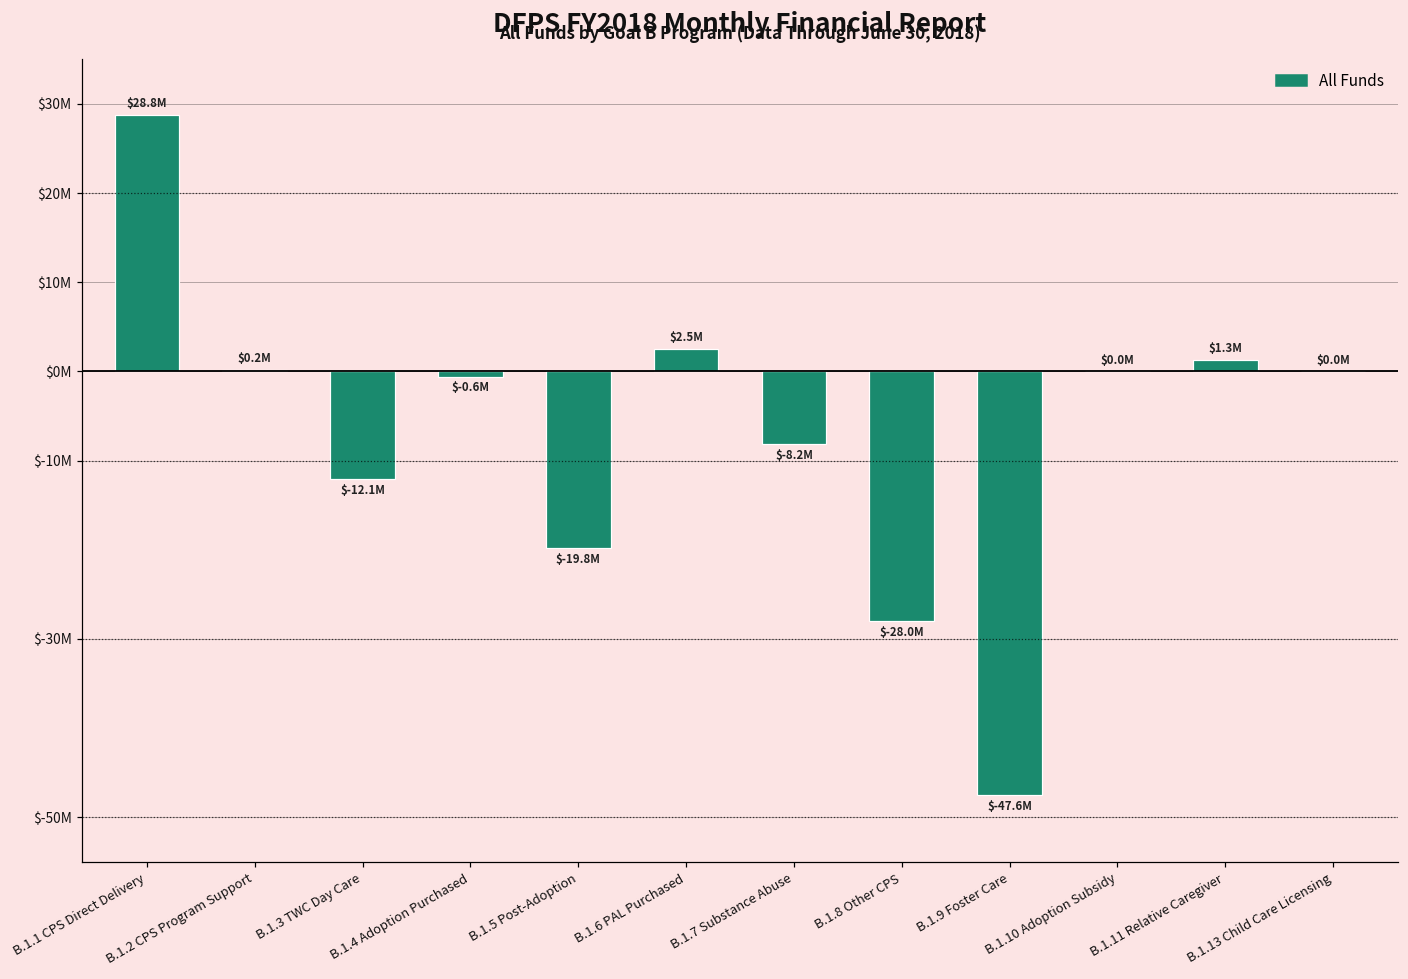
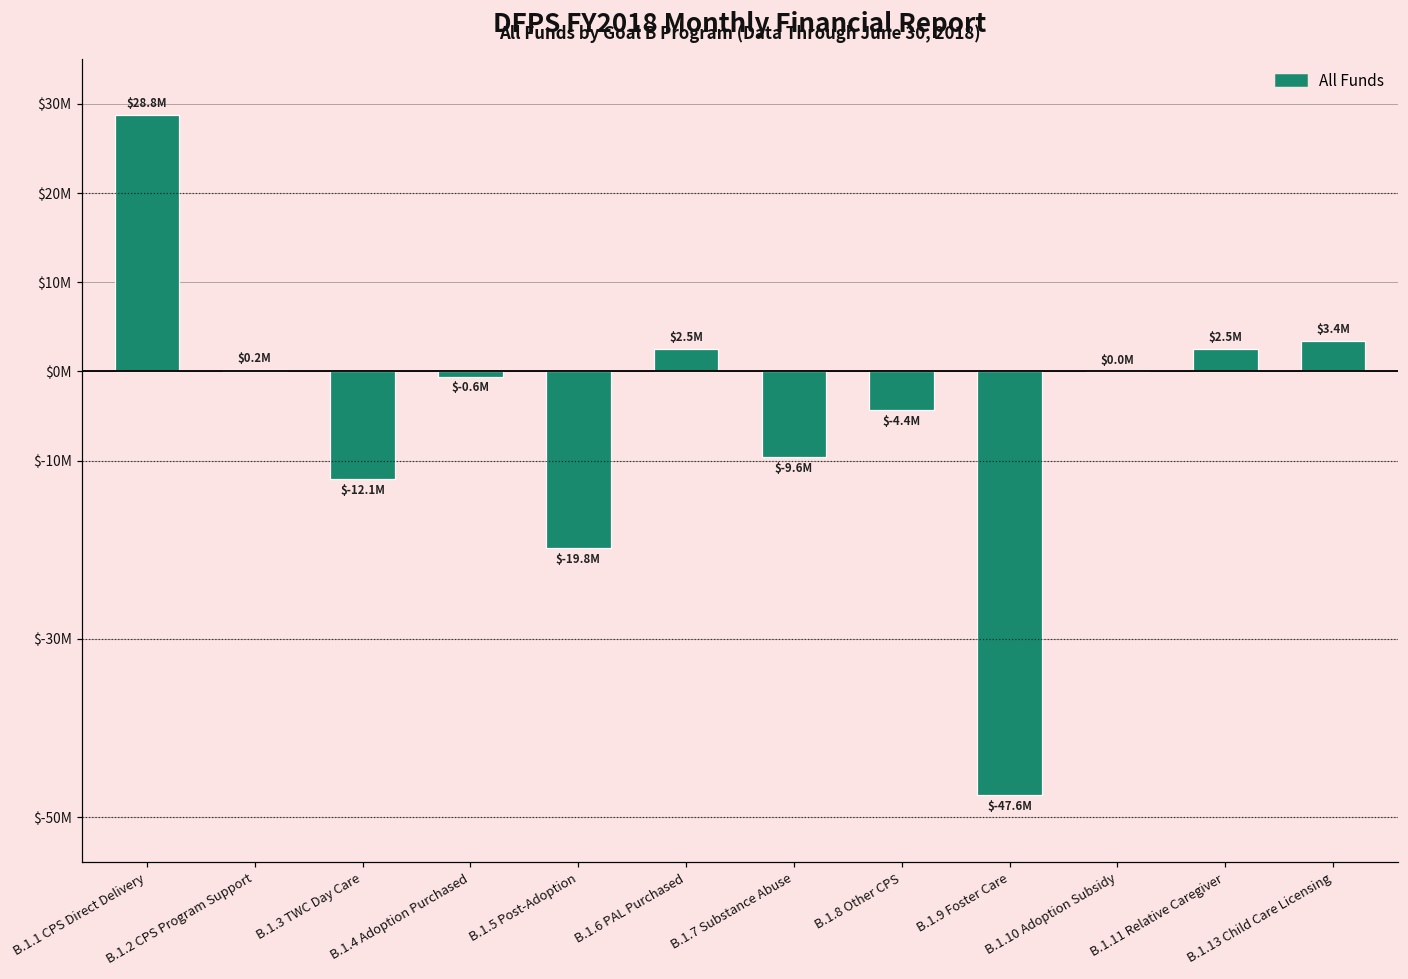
B.1.7 Substance Abuse: $-8.2M -> $-9.6M
B.1.8 Other CPS: $-28.0M -> $-4.4M
B.1.11 Relative Caregiver: $1.3M -> $2.5M
B.1.13 Child Care Licensing: $0.0M -> $3.4M
